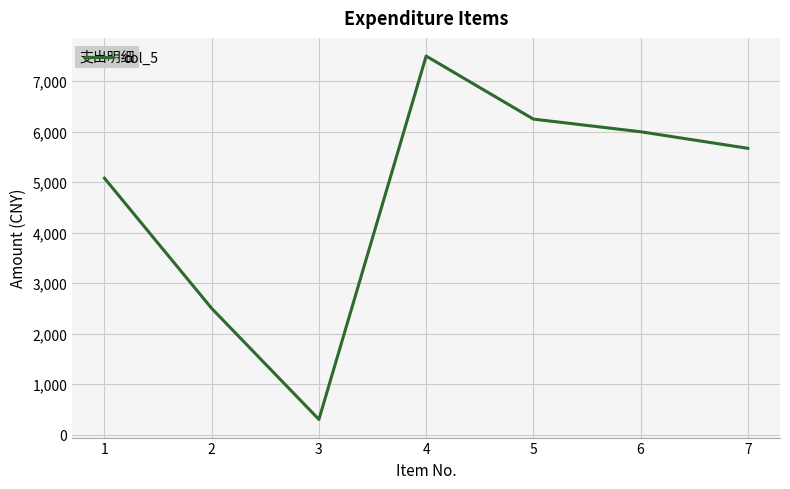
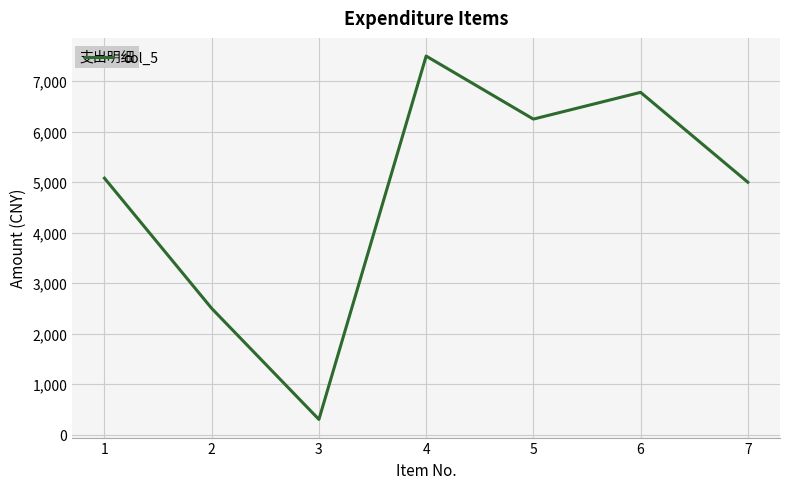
6: 6,000 -> 6,800
7: 5,700 -> 5,000
